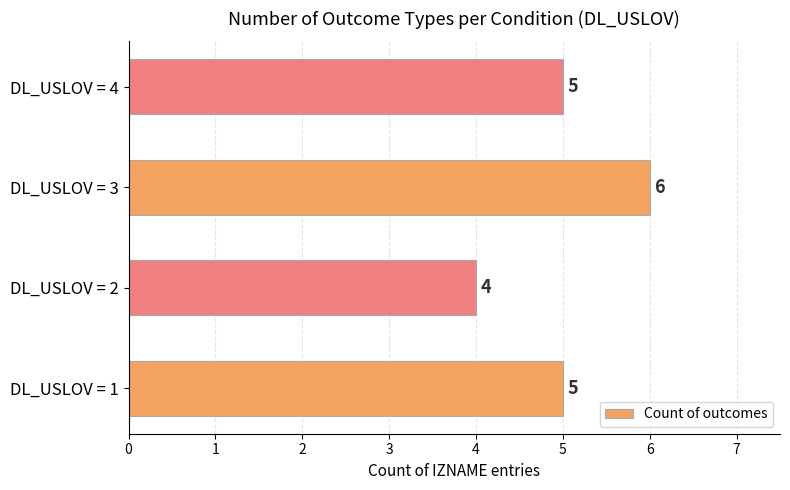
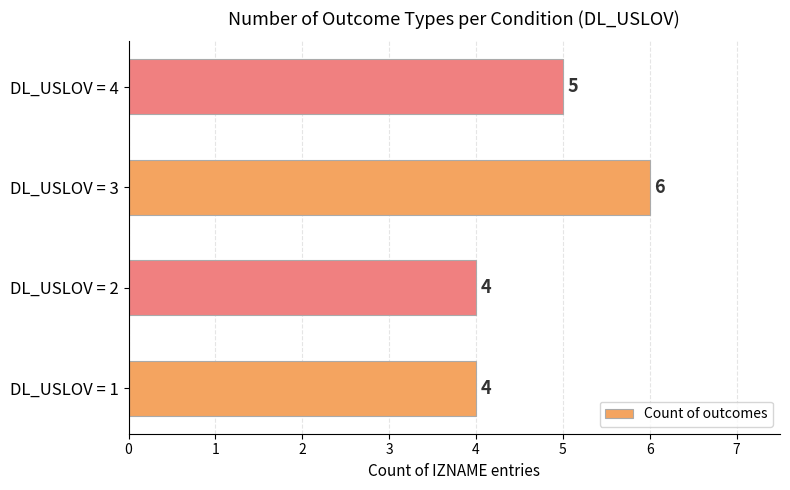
DL_USLOV = 1: 5 -> 4
